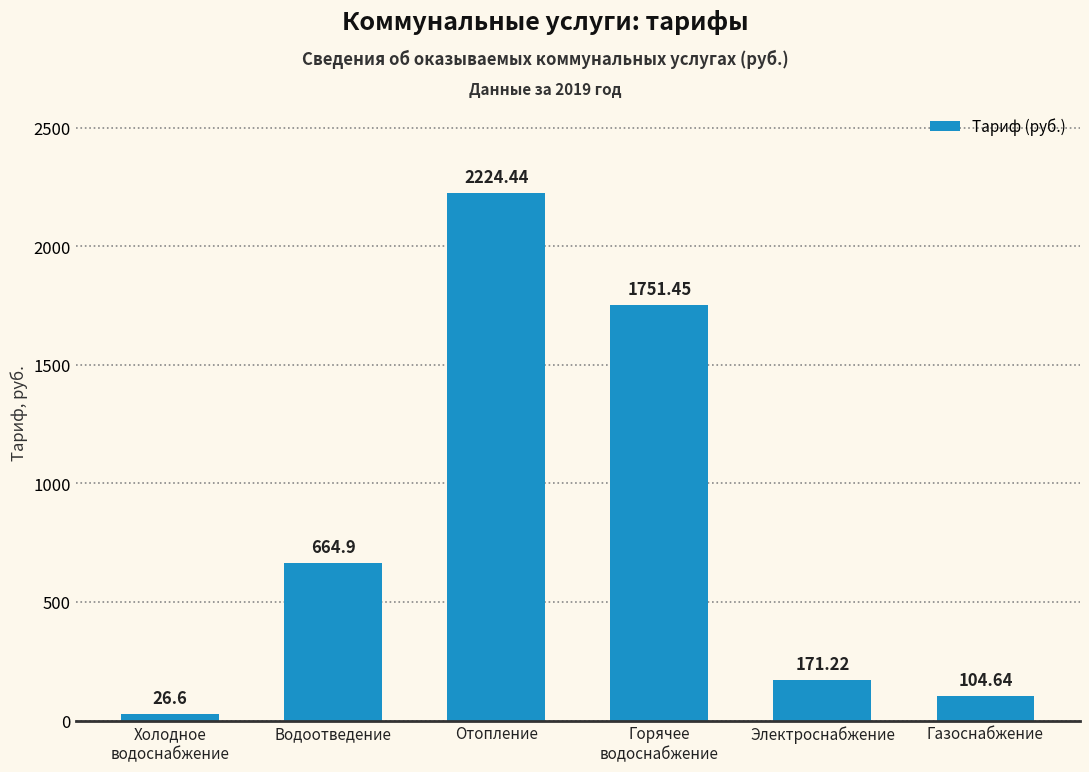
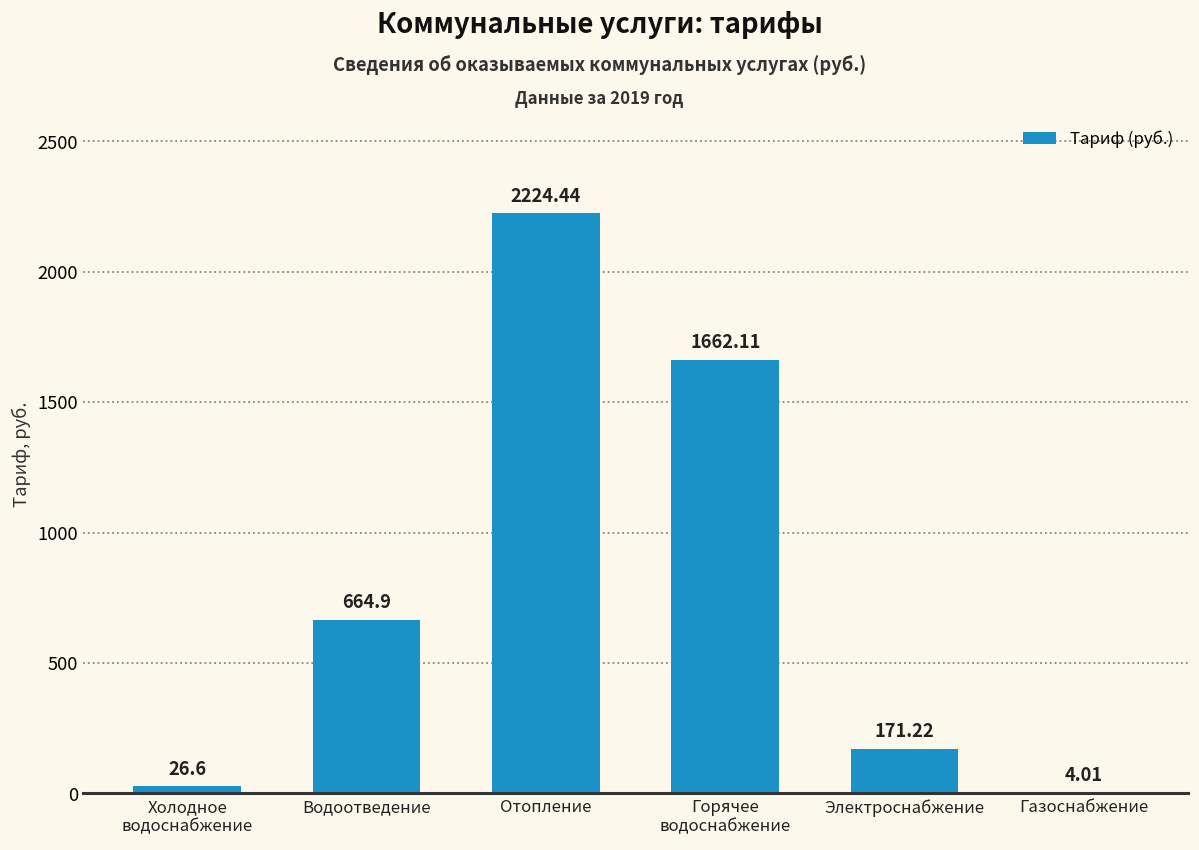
Горячее водоснабжение: 1751.45 -> 1662.11
Газоснабжение: 104.64 -> 4.01
